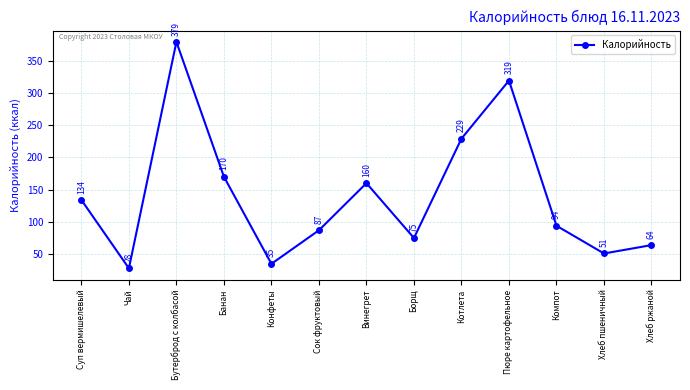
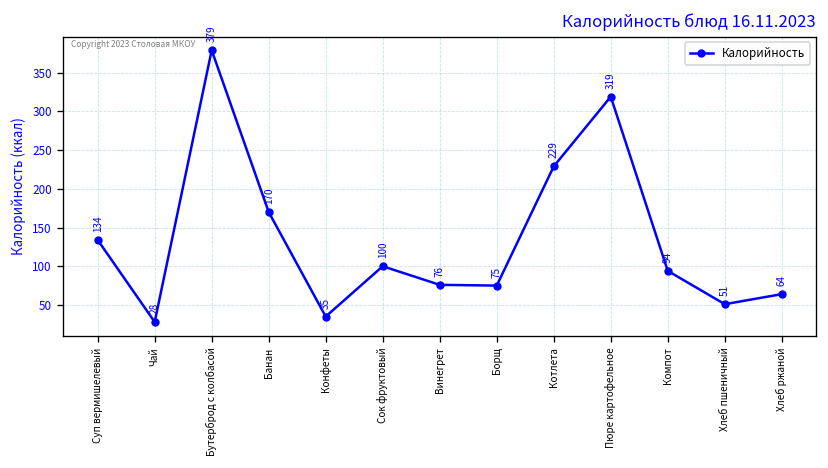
Сок фруктовый: 87 -> 100
Винегрет: 160 -> 76
